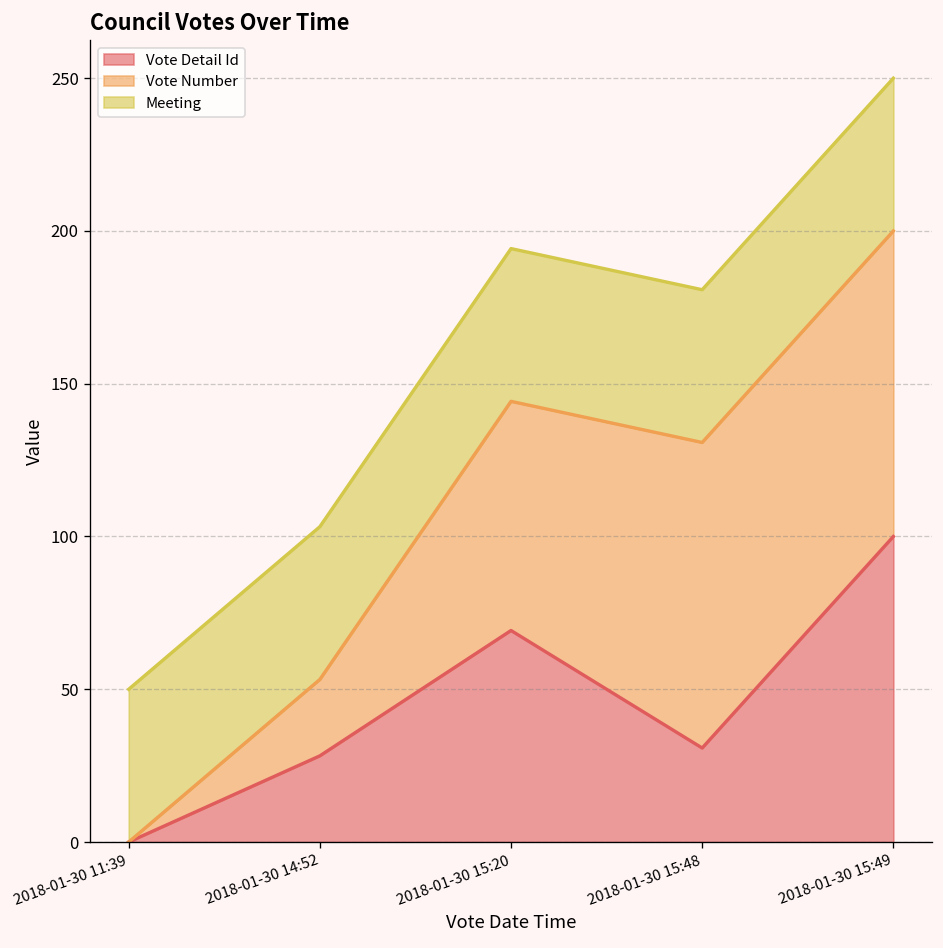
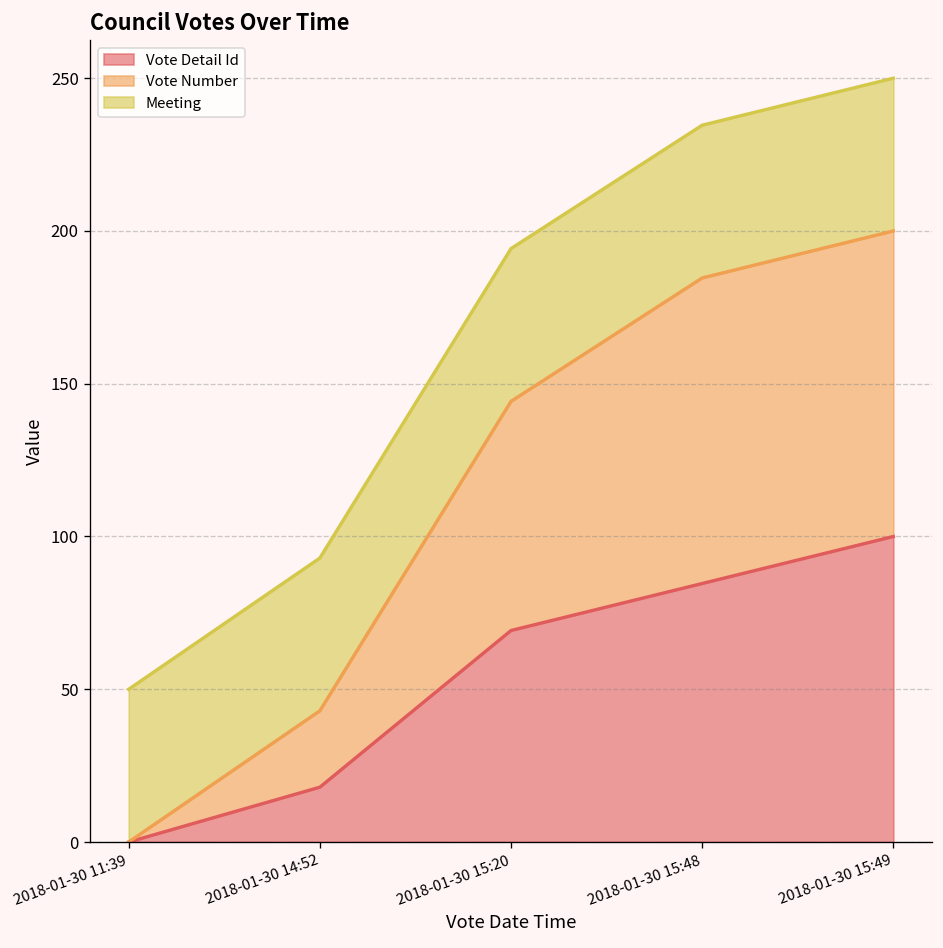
Vote Detail Id, 2018-01-30 14:52: 28 -> 18
Vote Detail Id, 2018-01-30 15:48: 31 -> 85
